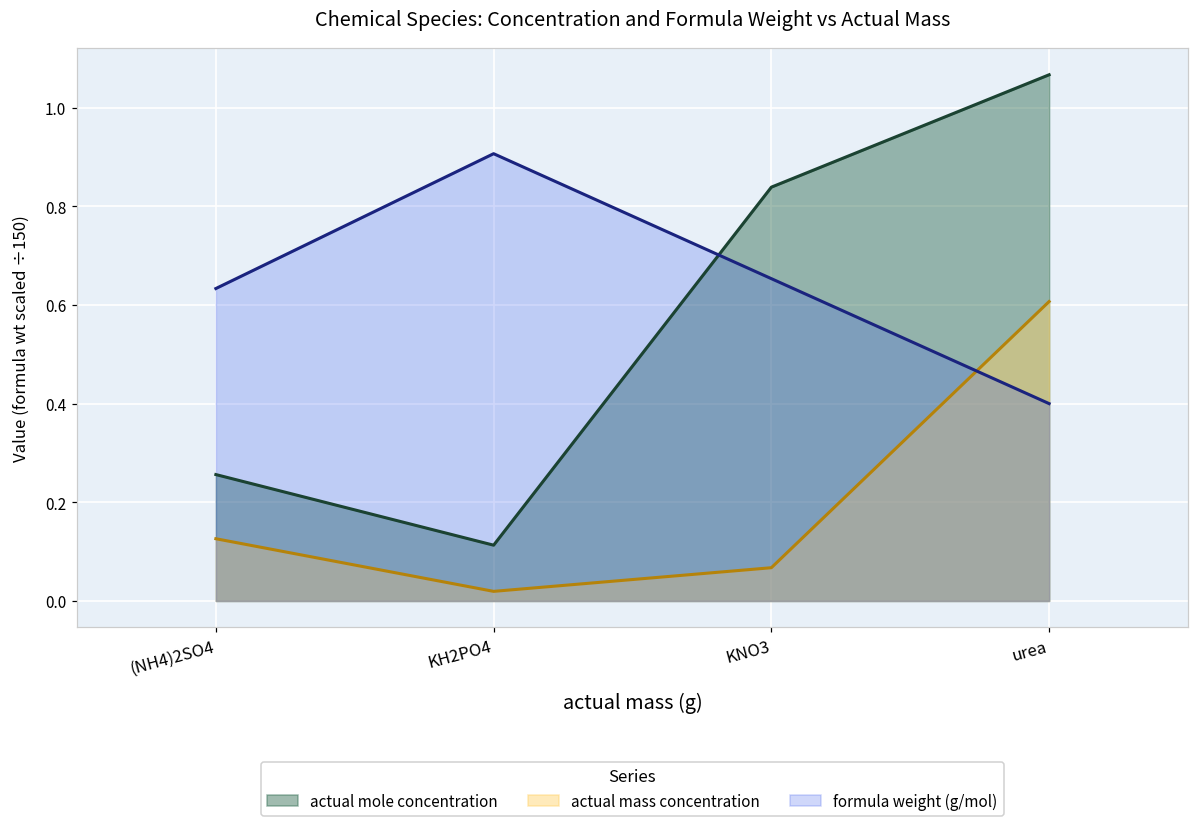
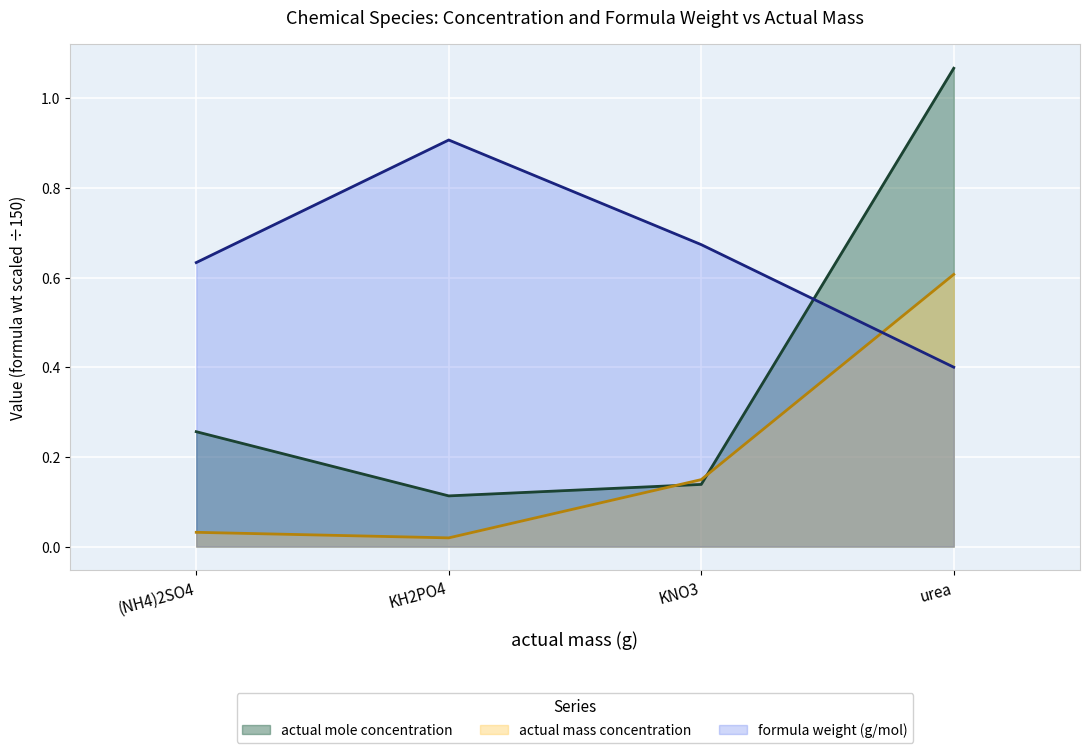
actual mass concentration, (NH4)2SO4: 0.13 -> 0.03
actual mole concentration, KNO3: 0.84 -> 0.14
actual mass concentration, KNO3: 0.07 -> 0.15
formula weight (g/mol), KNO3: 0.65 -> 0.67
